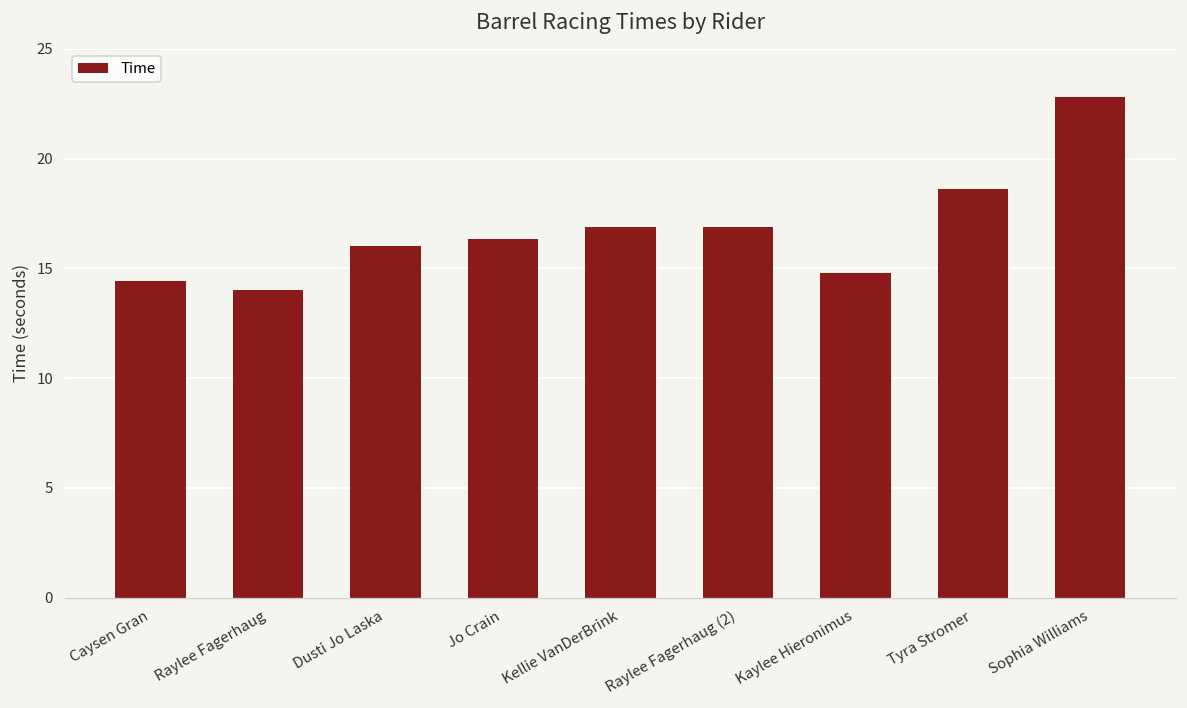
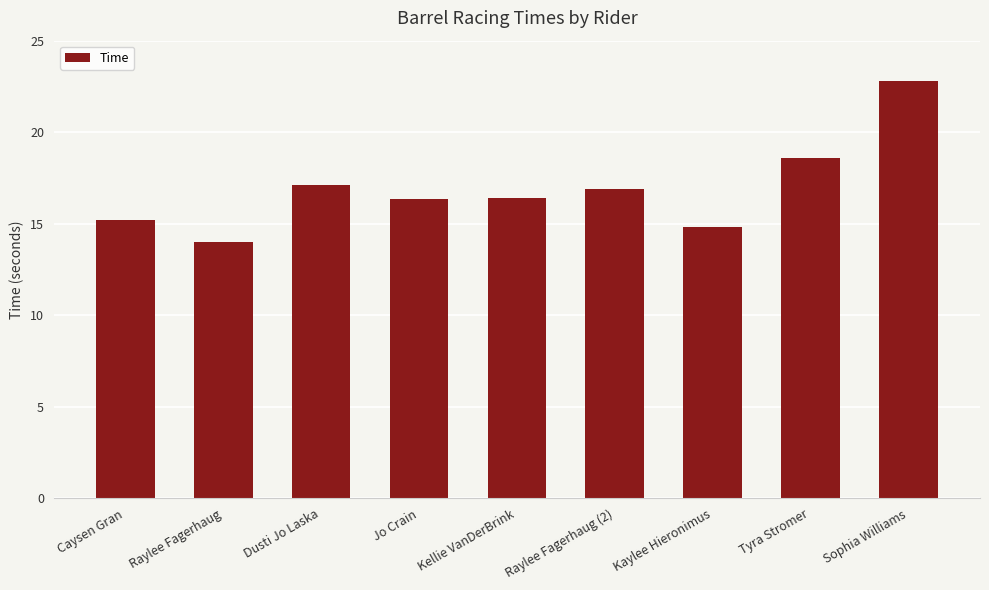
Caysen Gran: 14.4 -> 15.2
Dusti Jo Laska: 16.0 -> 17.1
Kellie VanDerBrink: 16.9 -> 16.4
